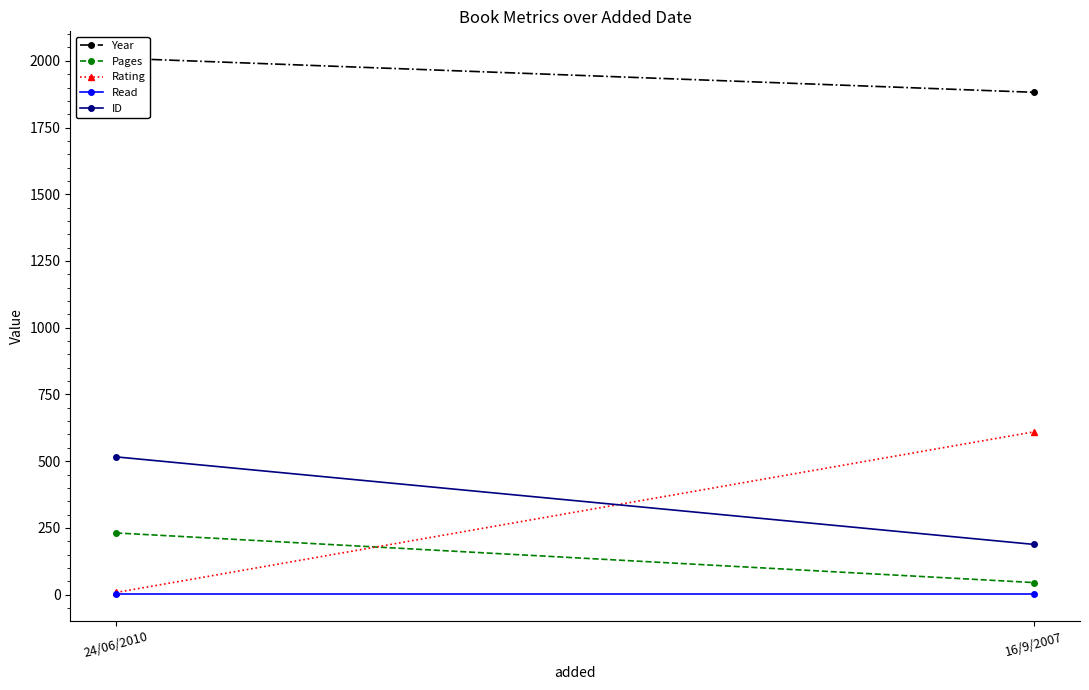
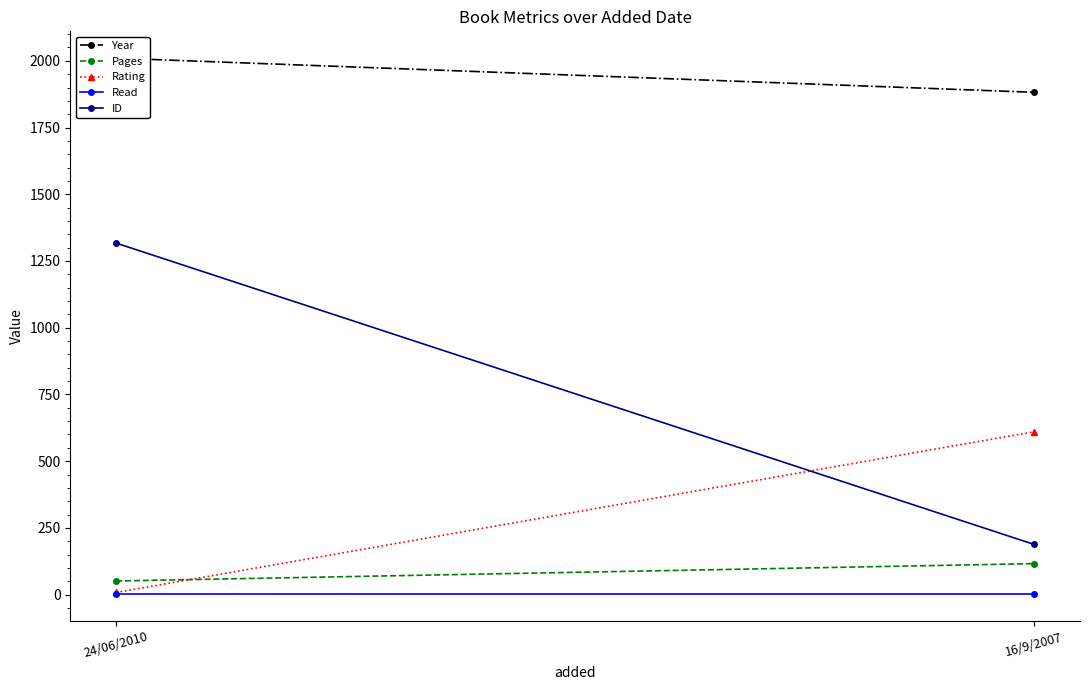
Pages, 24/06/2010: 230 -> 50
ID, 24/06/2010: 520 -> 1320
Pages, 16/9/2007: 50 -> 120
